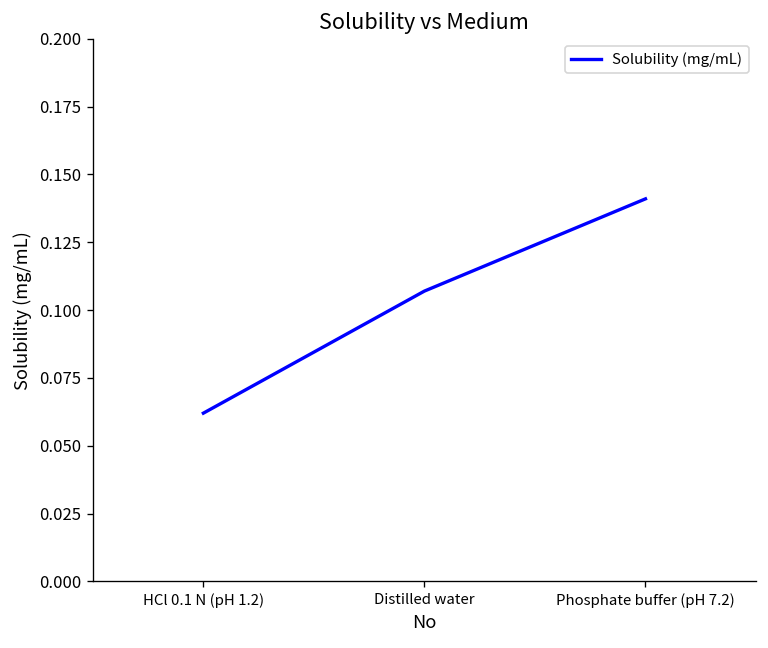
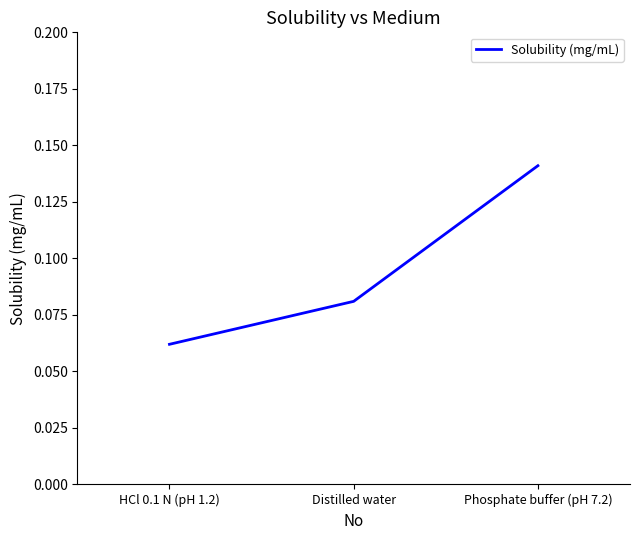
Distilled water: 0.107 -> 0.081
